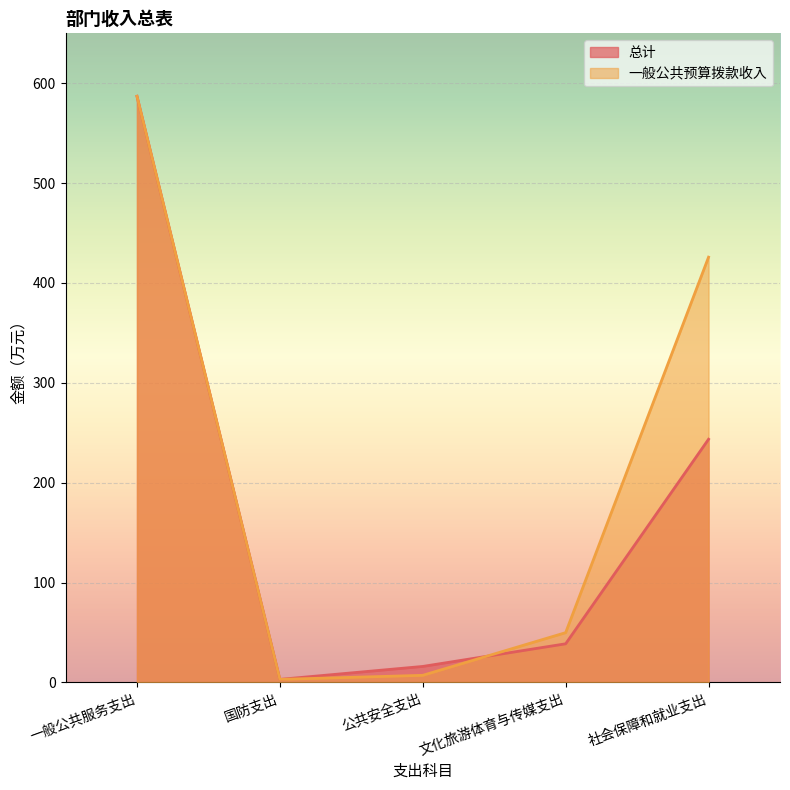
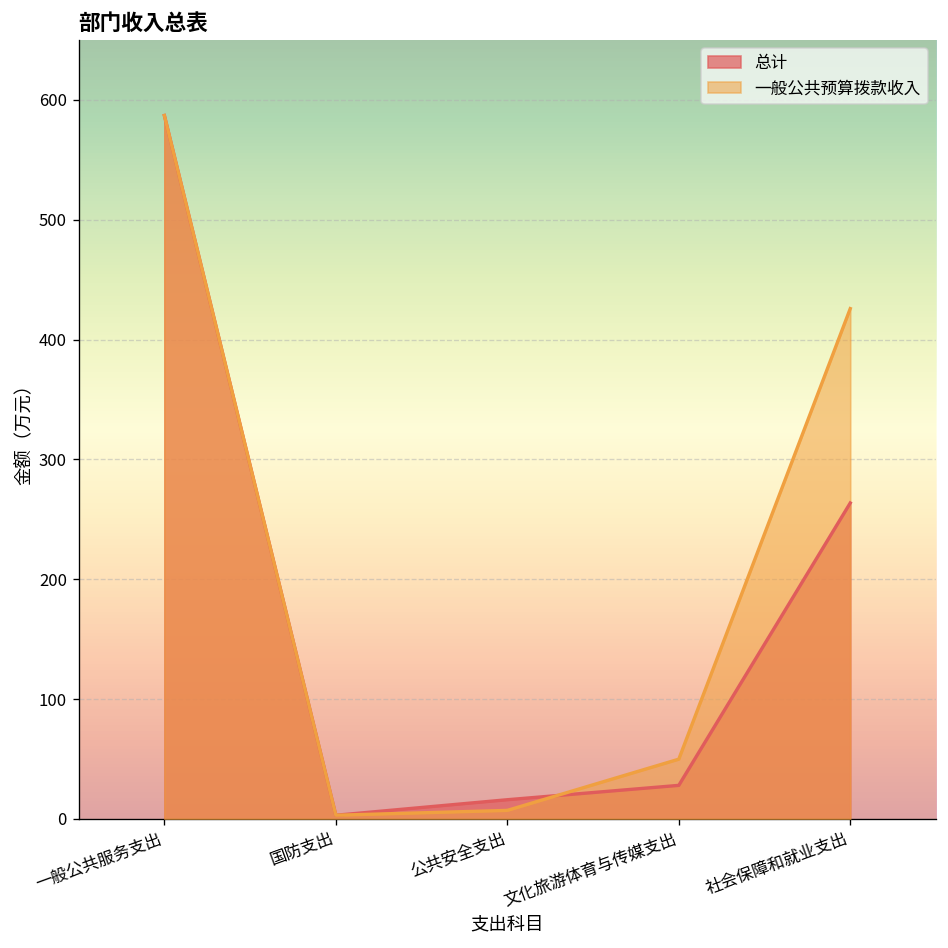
总计, 文化旅游体育与传媒支出: 40 -> 30
总计, 社会保障和就业支出: 240 -> 260
